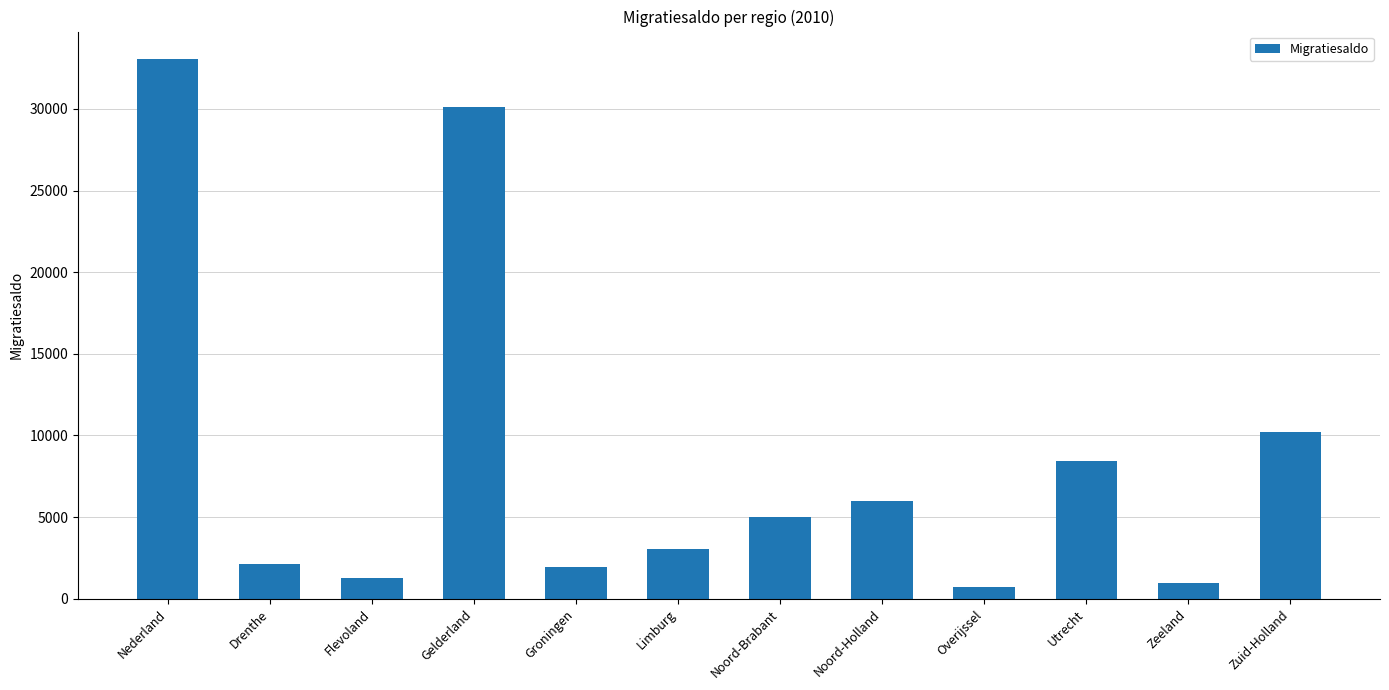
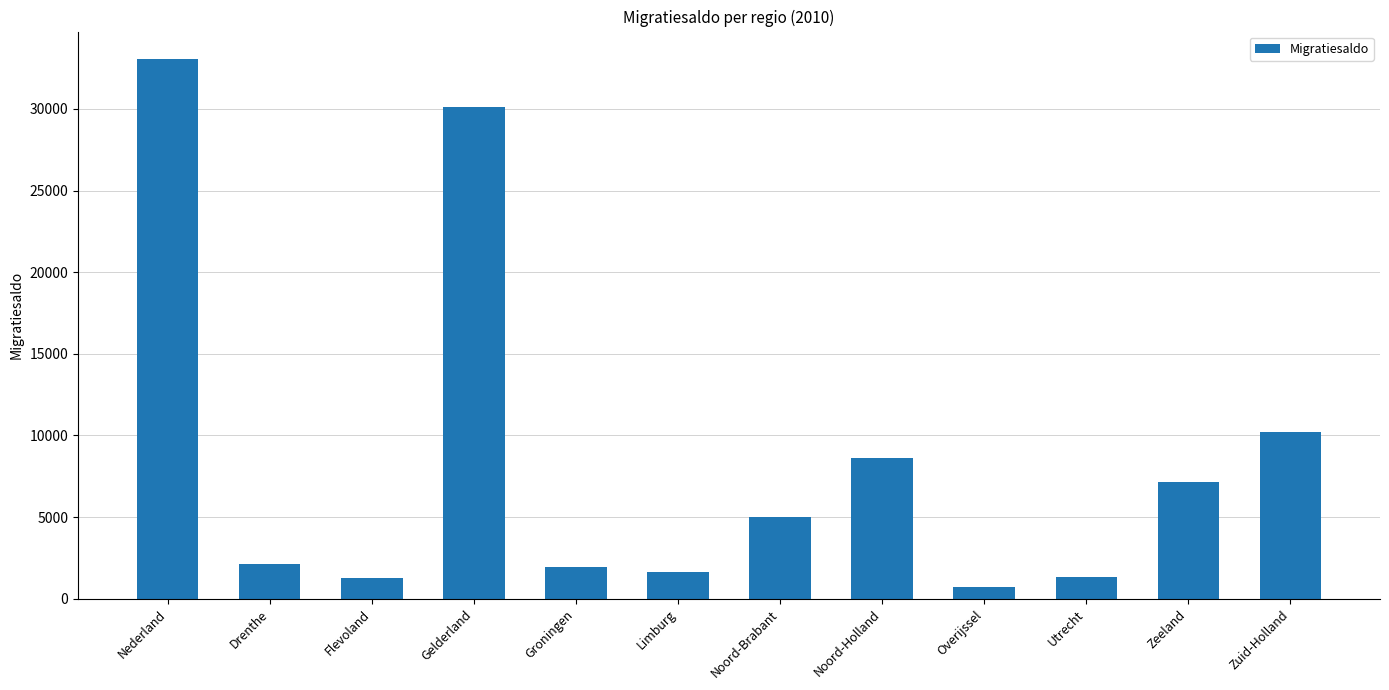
Limburg: 3100 -> 1600
Noord-Holland: 6000 -> 8600
Utrecht: 8400 -> 1300
Zeeland: 1000 -> 7200
